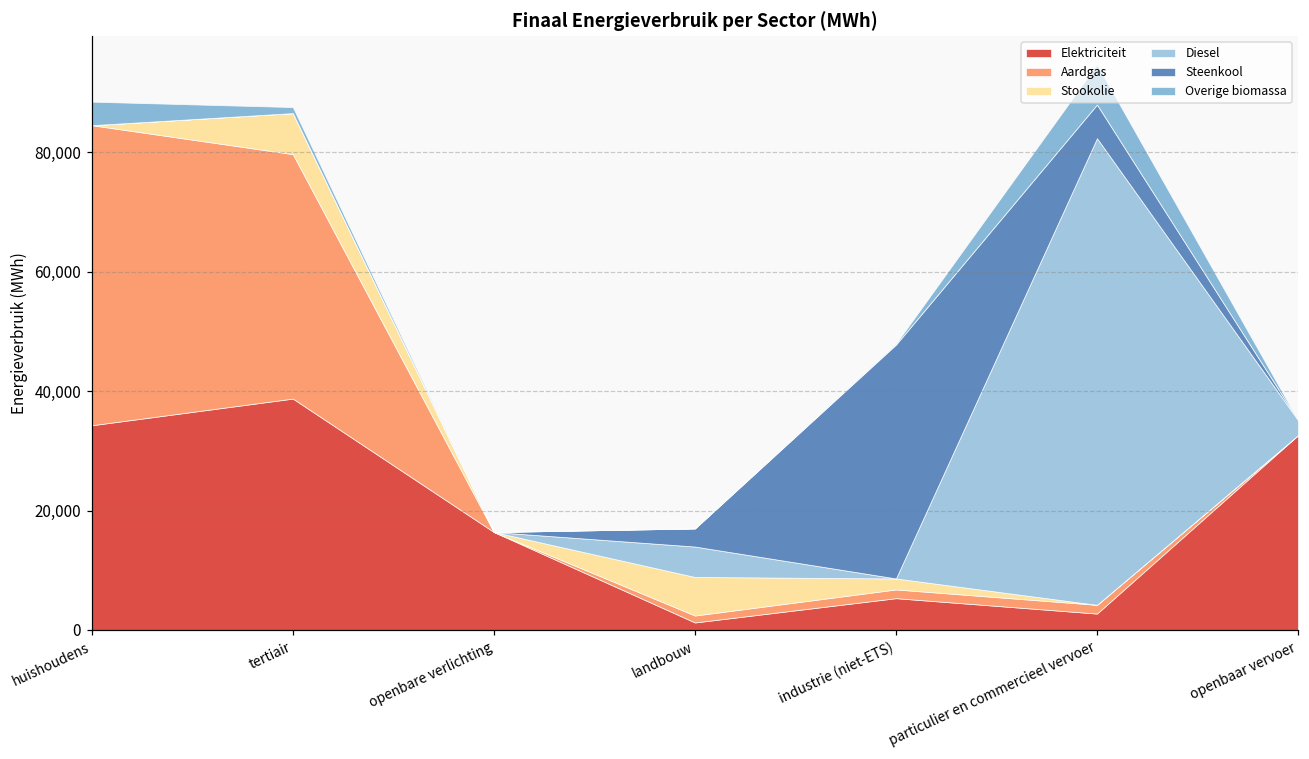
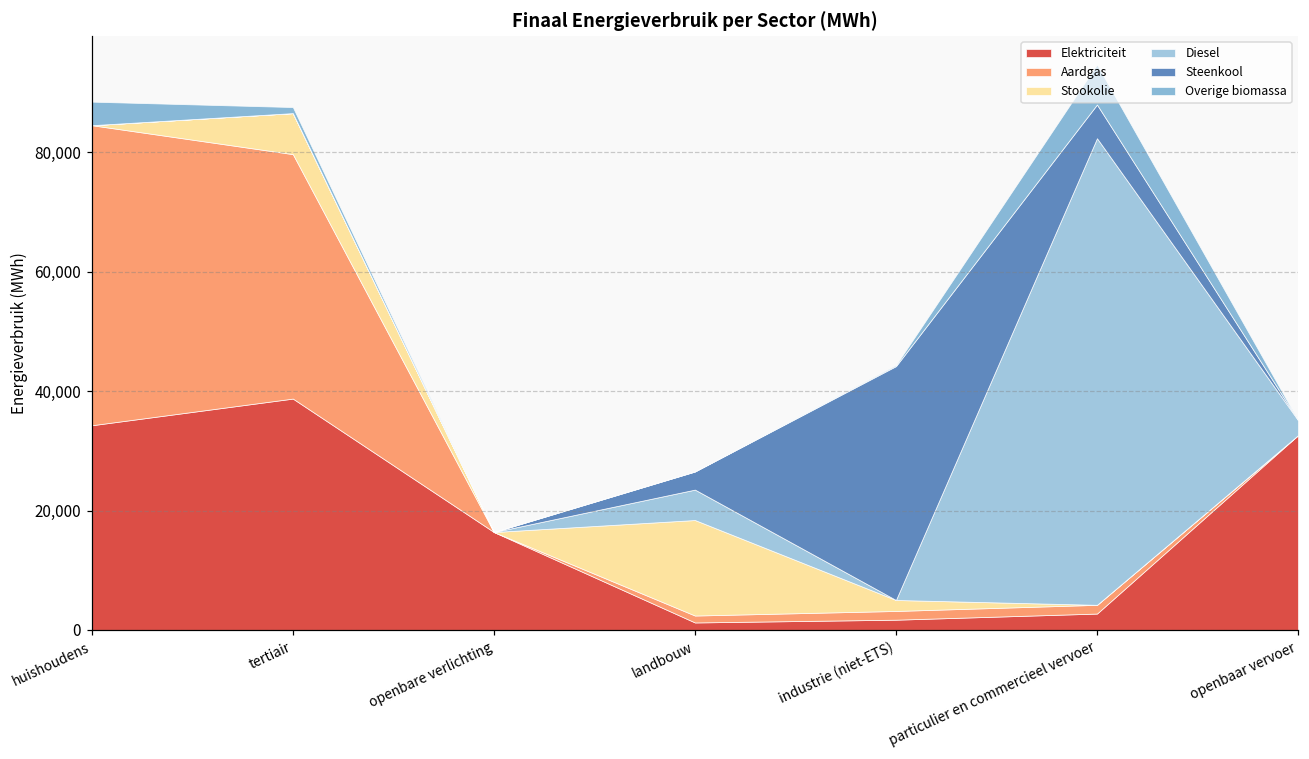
Stookolie, landbouw: 6,000 -> 16,000
Elektriciteit, industrie (niet-ETS): 5,000 -> 2,000
